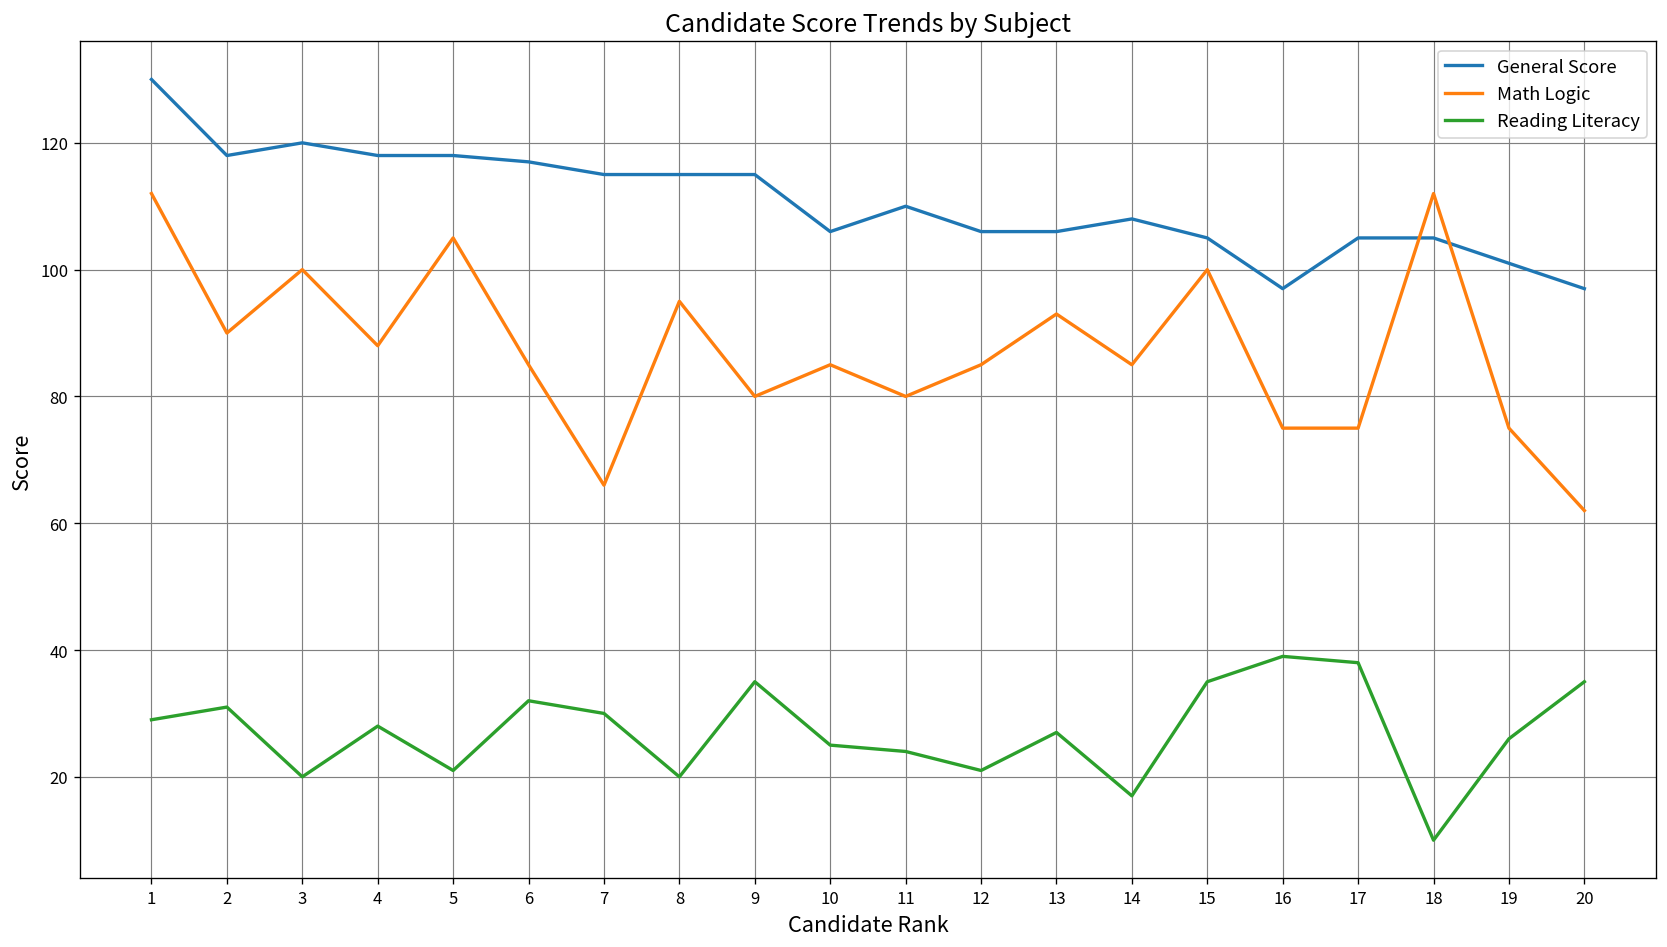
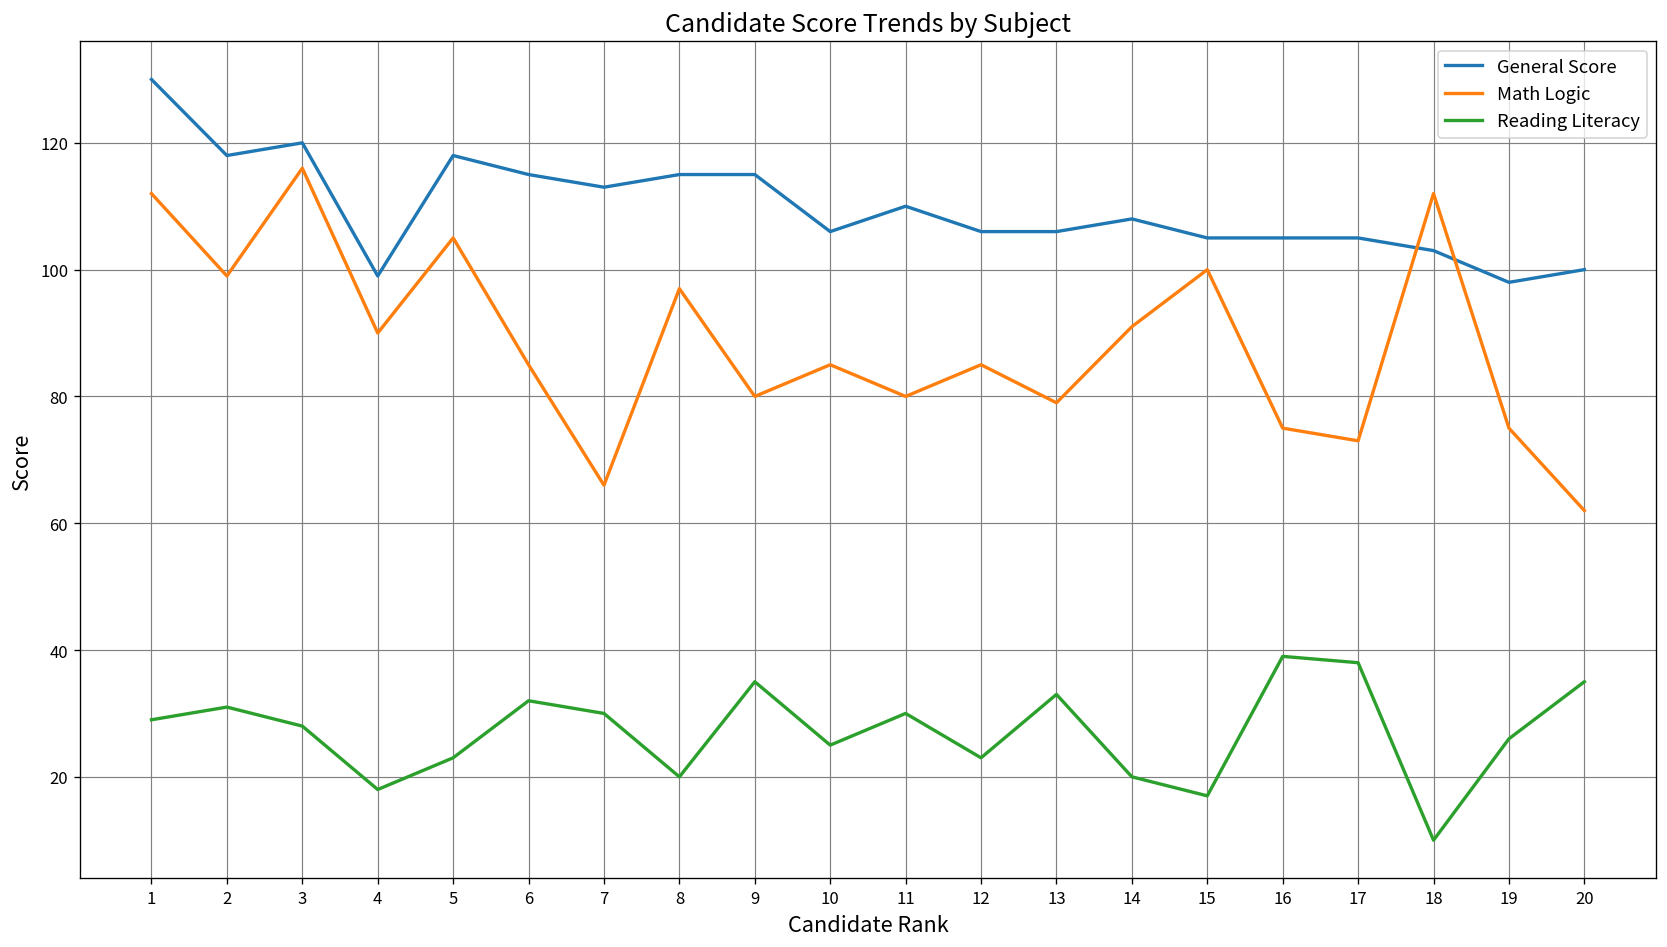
Math Logic, 2: 90 -> 99
Math Logic, 3: 100 -> 116
Reading Literacy, 3: 20 -> 28
General Score, 4: 118 -> 99
Math Logic, 4: 88 -> 90
Reading Literacy, 4: 28 -> 18
Reading Literacy, 5: 21 -> 23
General Score, 6: 117 -> 115
General Score, 7: 115 -> 113
Math Logic, 8: 95 -> 97
Reading Literacy, 11: 24 -> 30
Reading Literacy, 12: 21 -> 23
Math Logic, 13: 93 -> 79
Reading Literacy, 13: 27 -> 33
Math Logic, 14: 85 -> 91
Reading Literacy, 14: 17 -> 20
Reading Literacy, 15: 35 -> 17
General Score, 16: 97 -> 105
Math Logic, 17: 75 -> 73
General Score, 18: 105 -> 103
General Score, 19: 101 -> 98
General Score, 20: 97 -> 100
